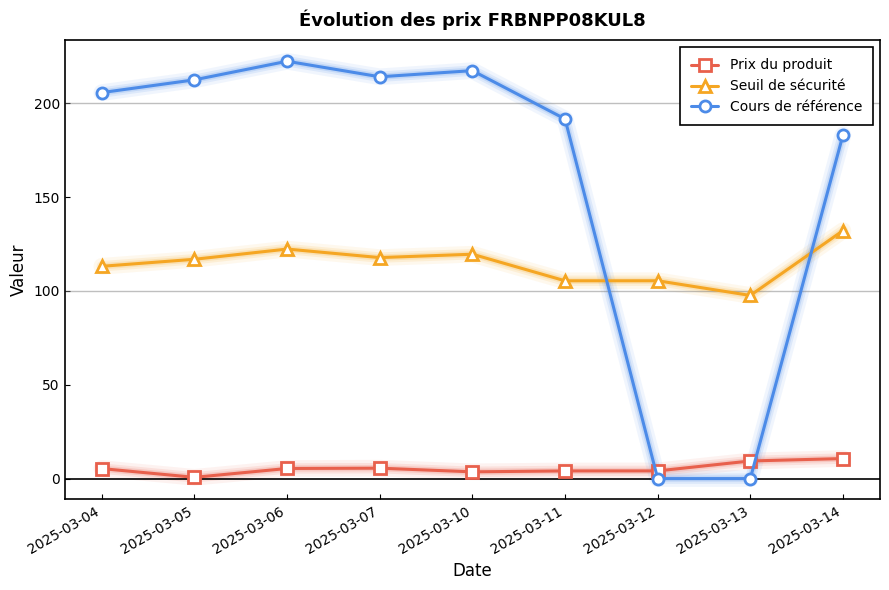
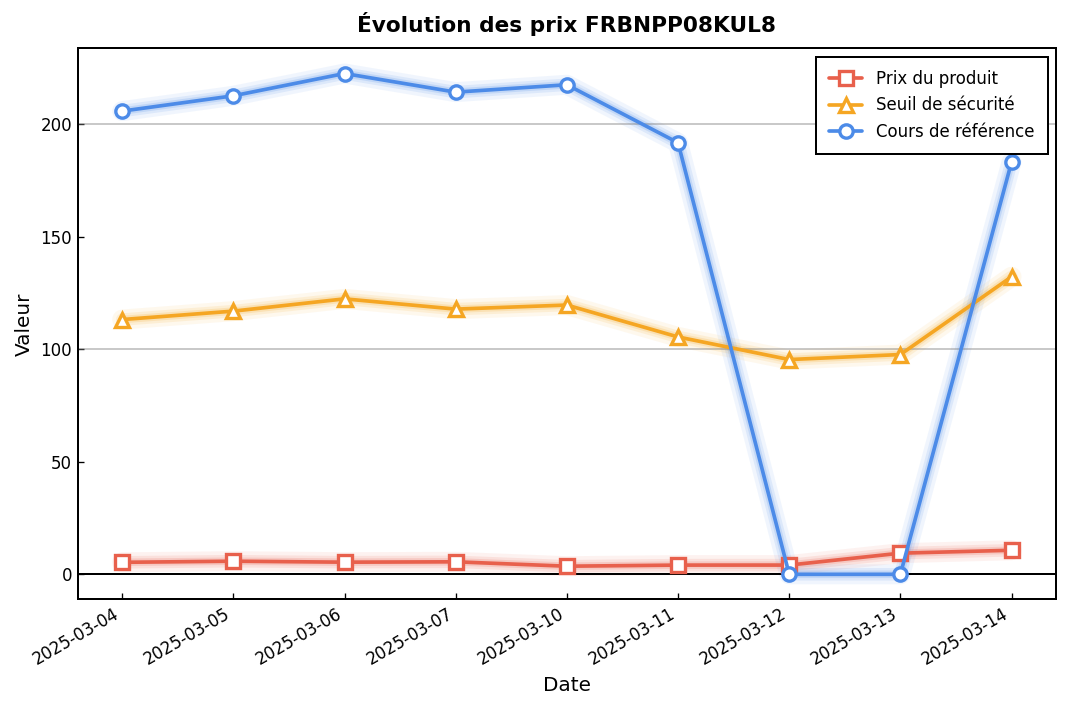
Prix du produit, 2025-03-05: 1 -> 6
Seuil de sécurité, 2025-03-12: 105 -> 95
